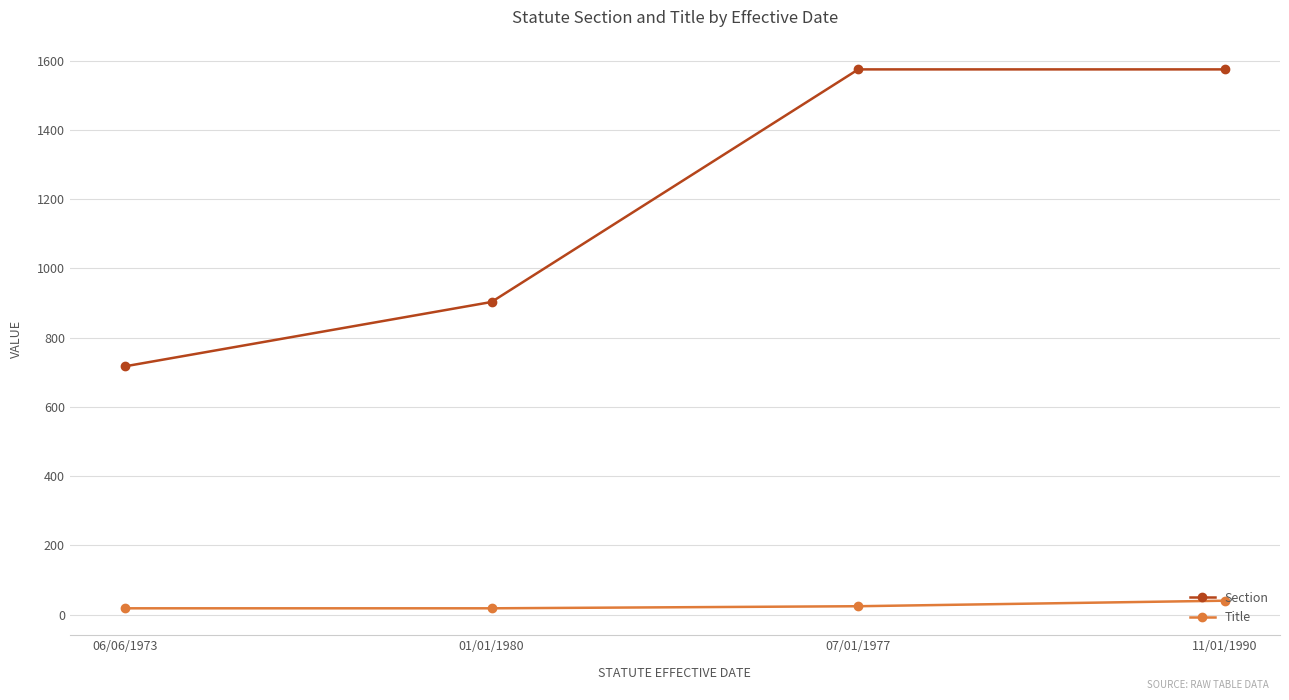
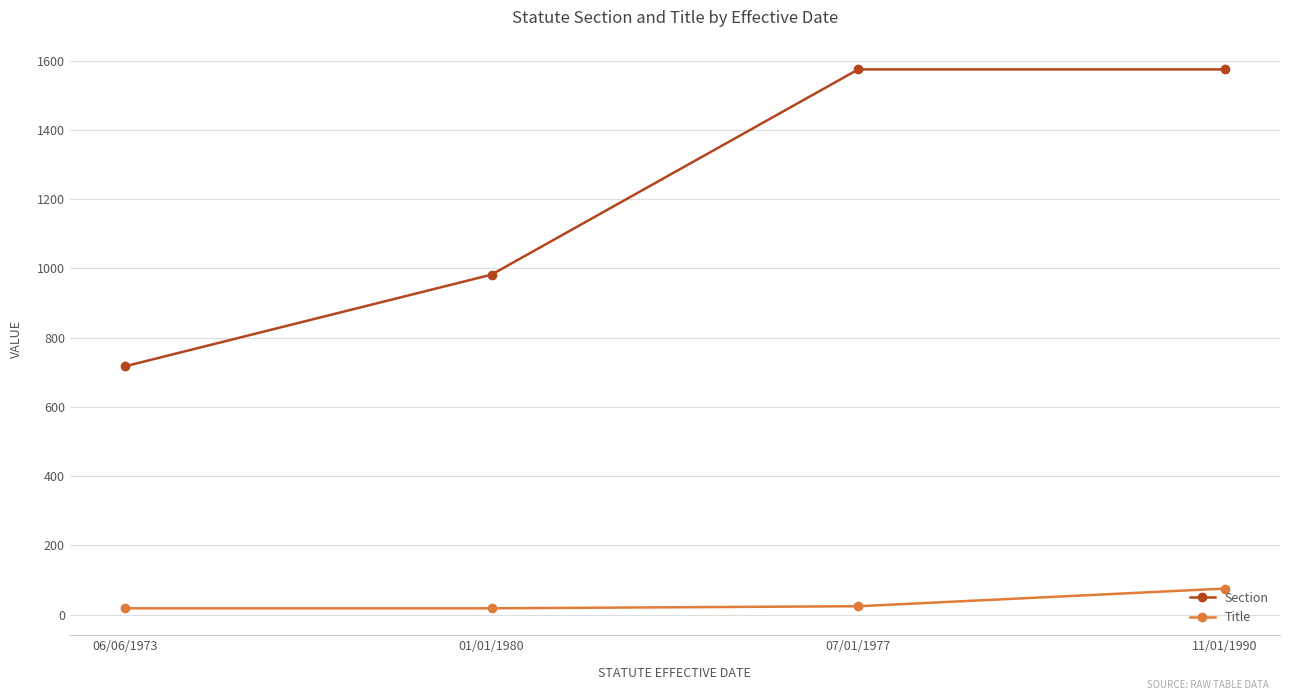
Section, 01/01/1980: 900 -> 980
Title, 11/01/1990: 40 -> 80
